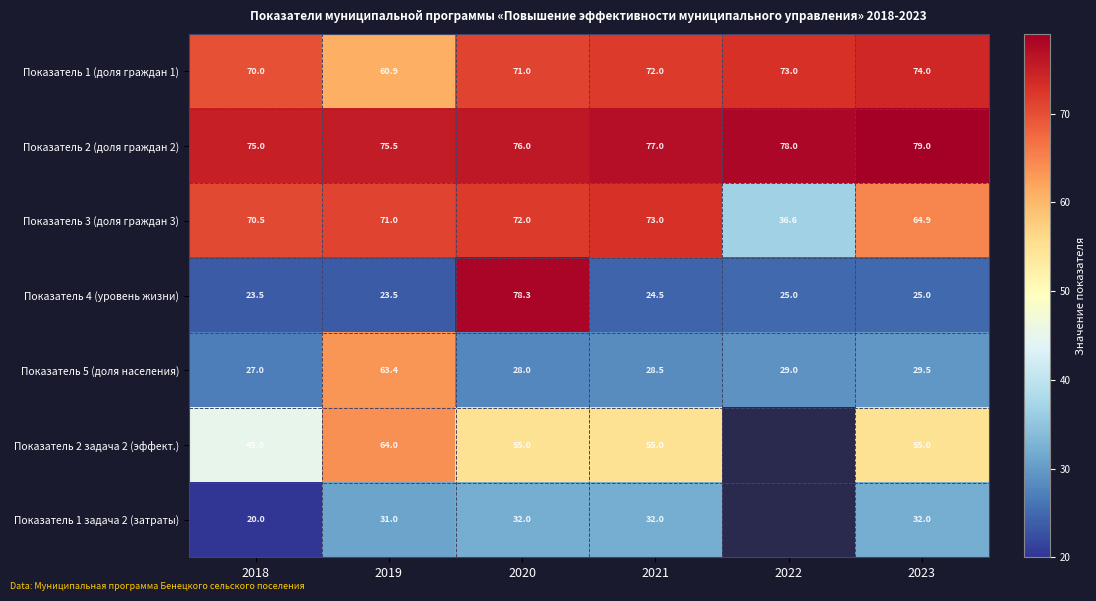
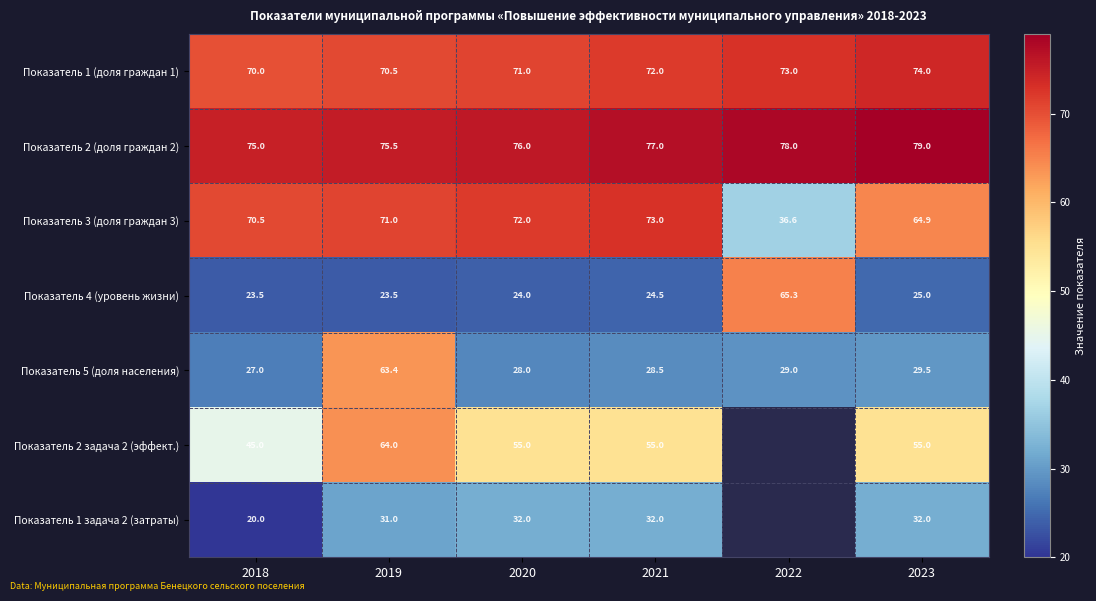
Показатель 1 (доля граждан 1), 2019: 60.9 -> 70.5
Показатель 4 (уровень жизни), 2020: 78.3 -> 24.0
Показатель 4 (уровень жизни), 2022: 25.0 -> 65.3
